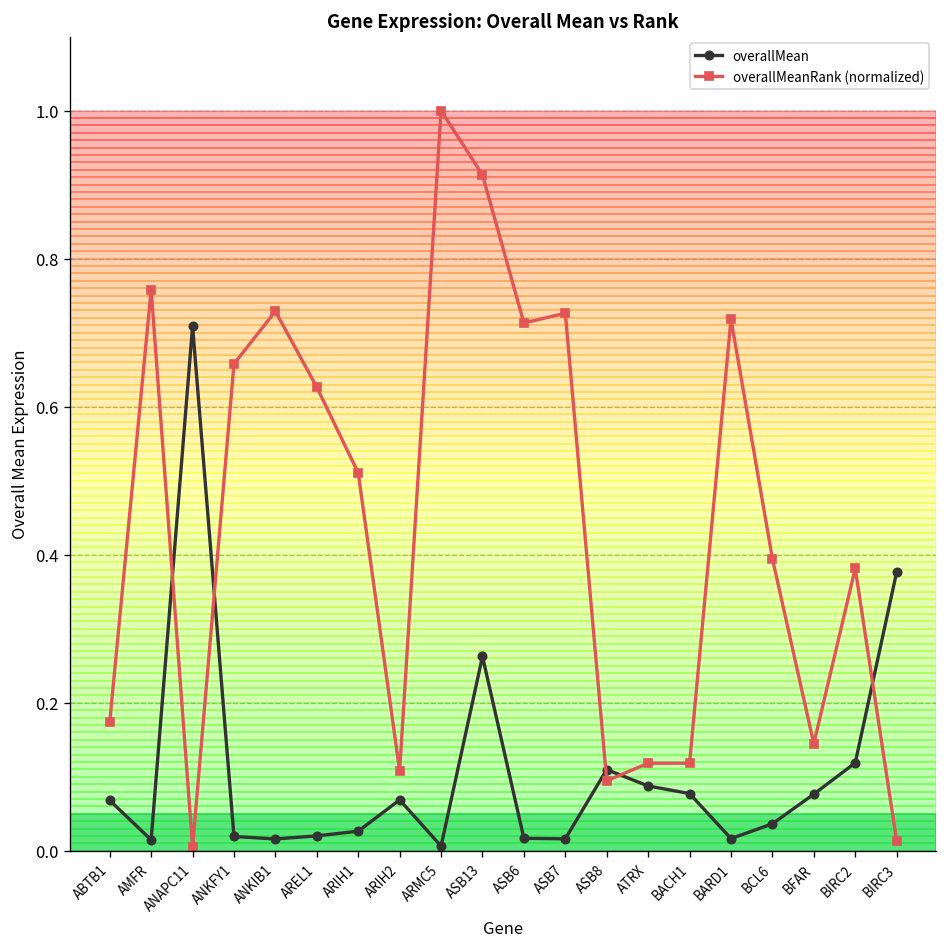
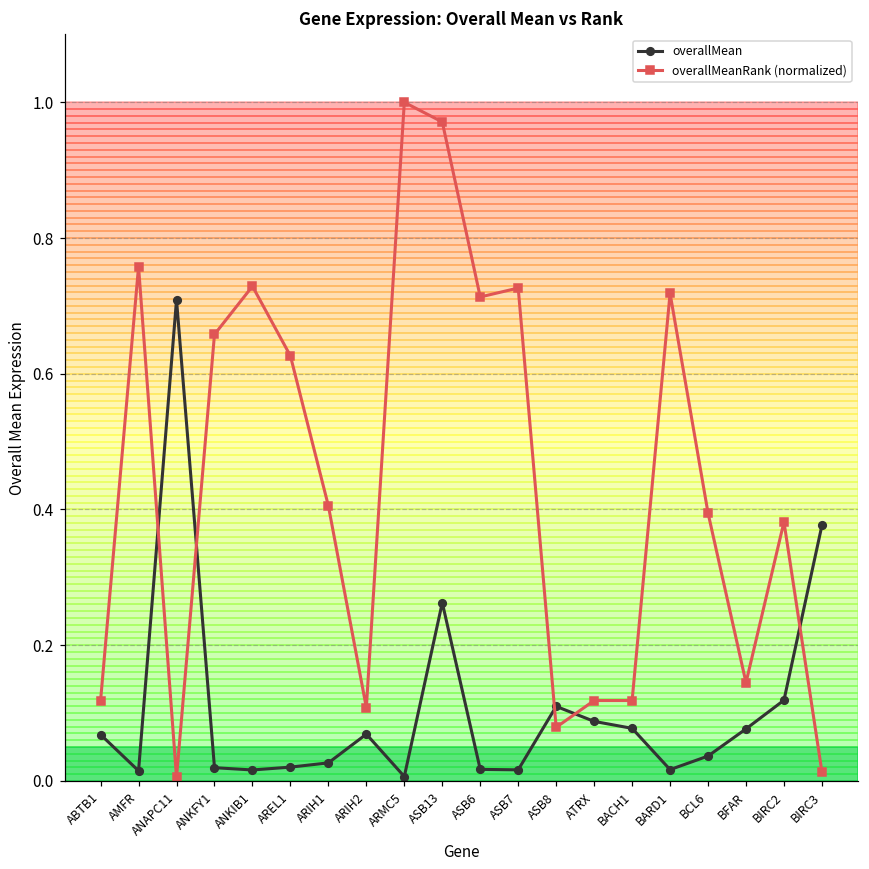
overallMeanRank (normalized), ABTB1: 0.17 -> 0.12
overallMeanRank (normalized), ARIH1: 0.51 -> 0.41
overallMeanRank (normalized), ASB13: 0.91 -> 0.97
overallMeanRank (normalized), ASB8: 0.09 -> 0.08
